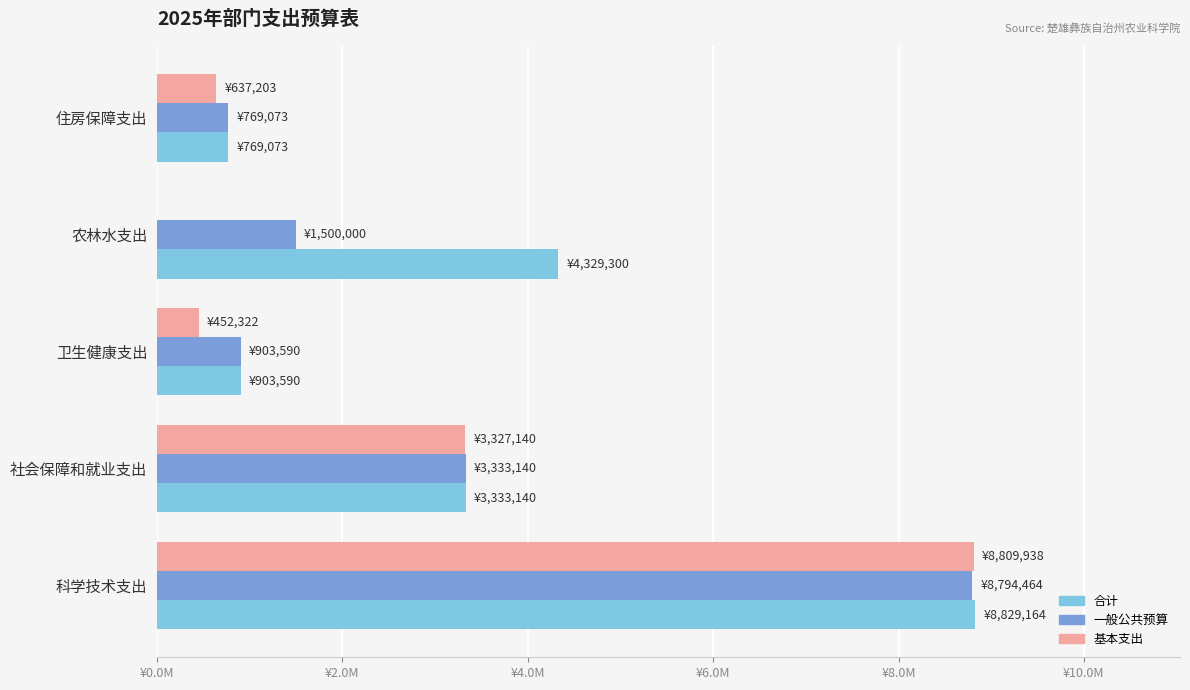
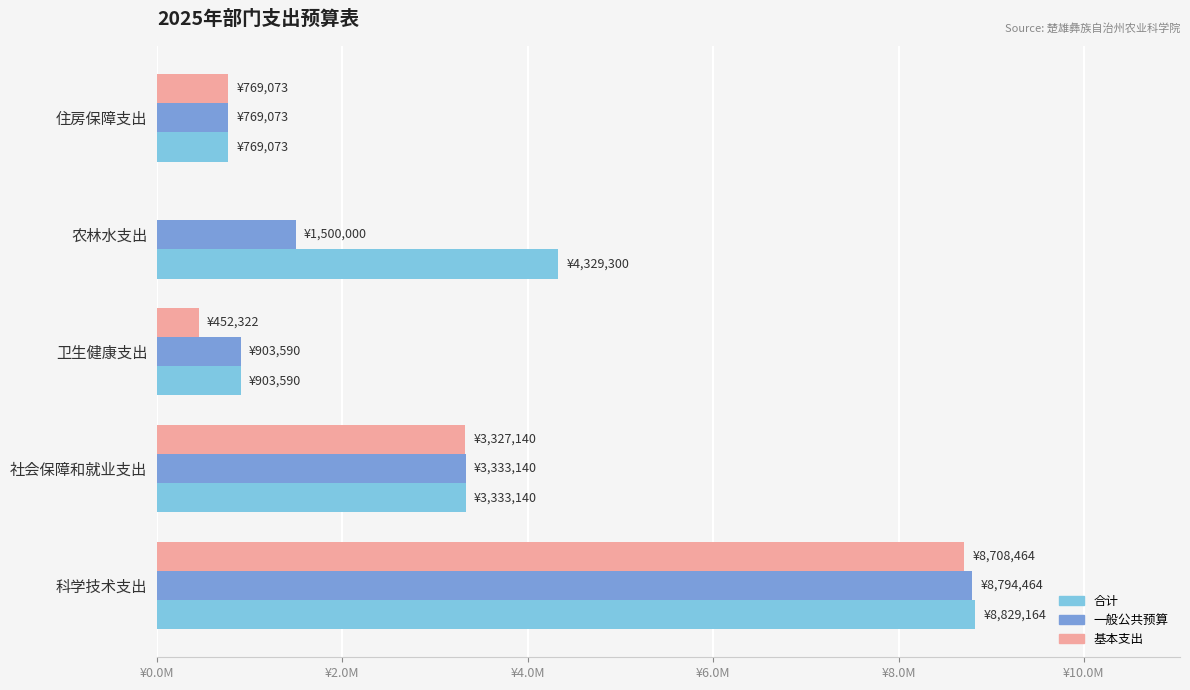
基本支出, 住房保障支出: ¥637,203 -> ¥769,073
基本支出, 科学技术支出: ¥8,809,938 -> ¥8,708,464
